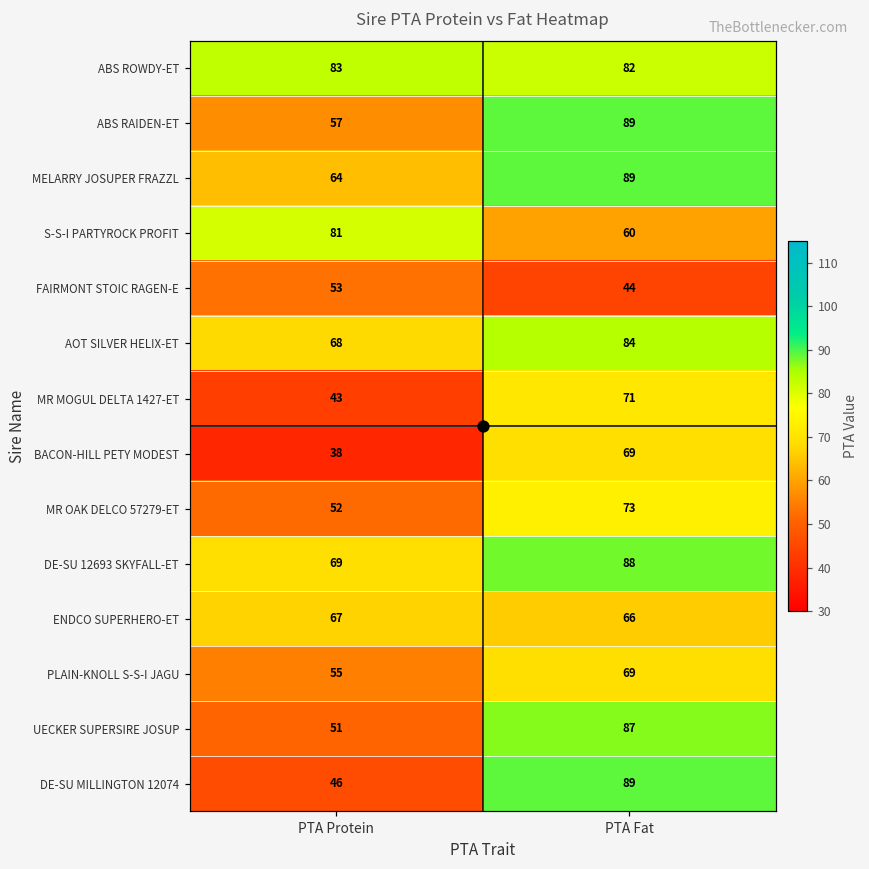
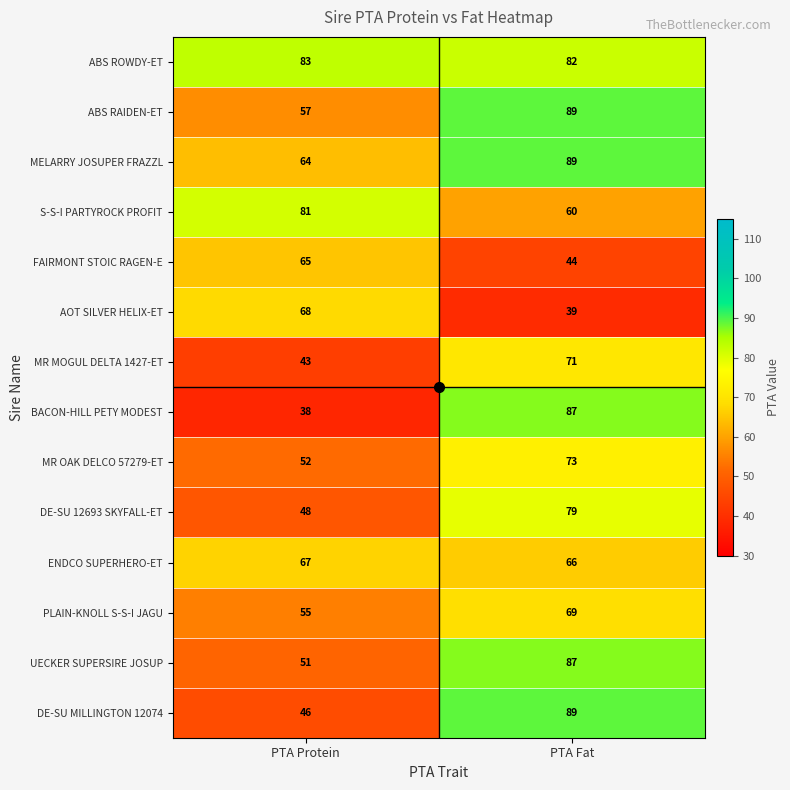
FAIRMONT STOIC RAGEN-E, PTA Protein: 53 -> 65
AOT SILVER HELIX-ET, PTA Fat: 84 -> 39
BACON-HILL PETY MODEST, PTA Fat: 69 -> 87
DE-SU 12693 SKYFALL-ET, PTA Protein: 69 -> 48
DE-SU 12693 SKYFALL-ET, PTA Fat: 88 -> 79
